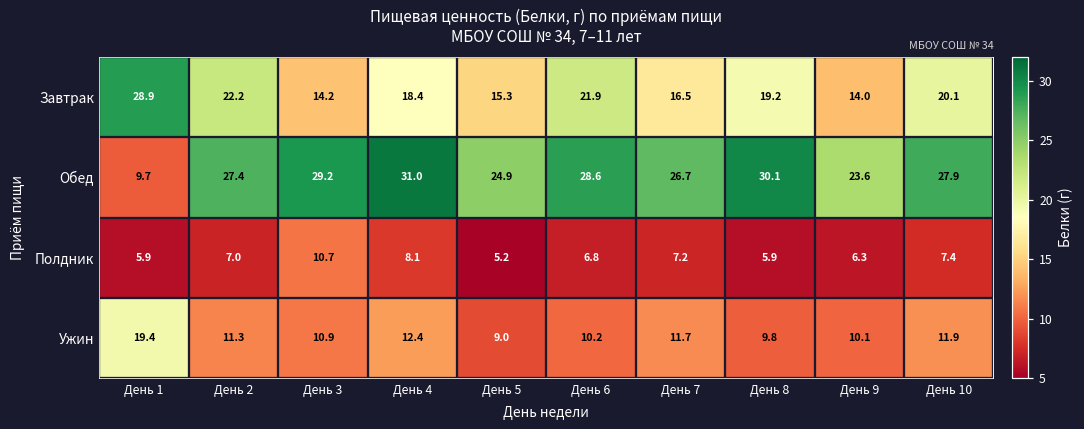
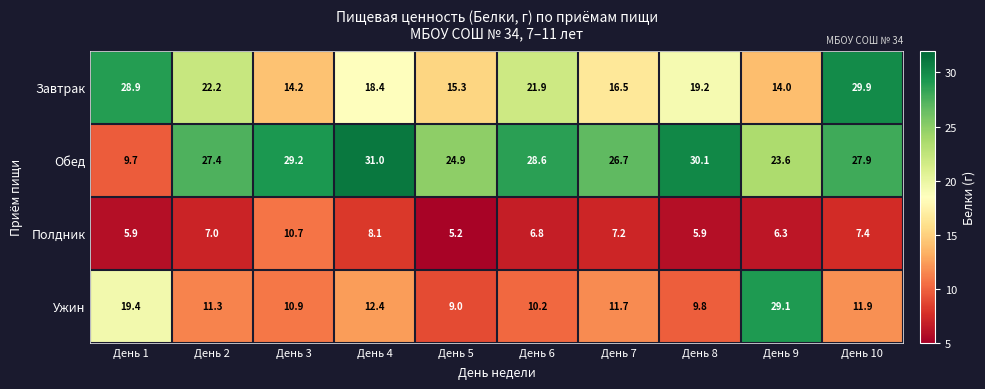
Завтрак, День 10: 20.1 -> 29.9
Ужин, День 9: 10.1 -> 29.1
